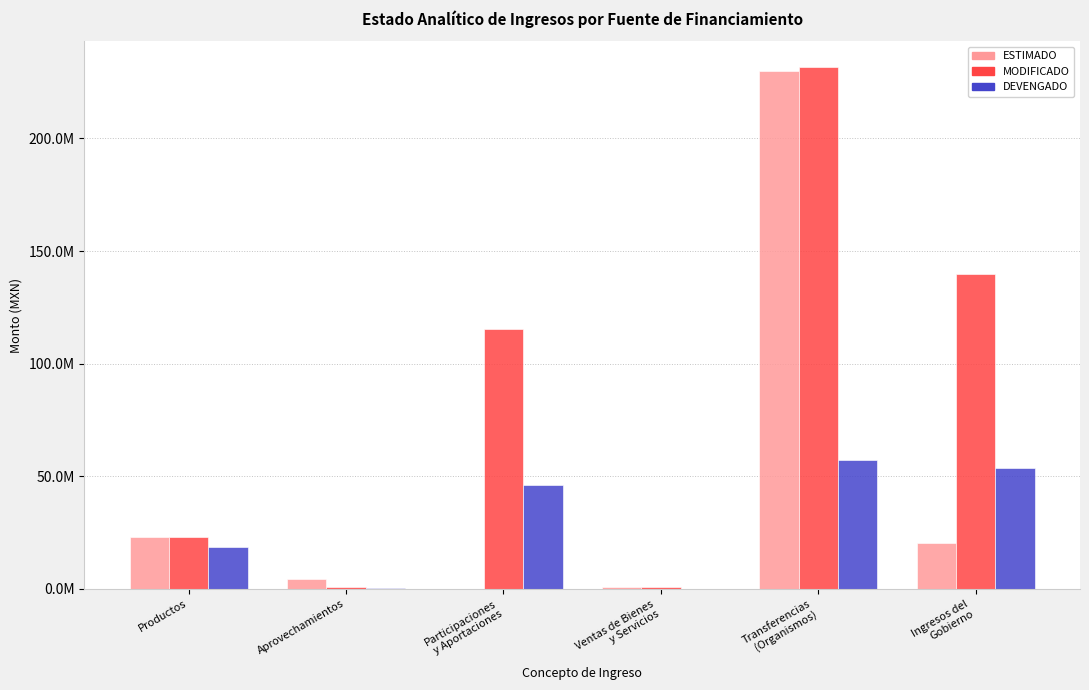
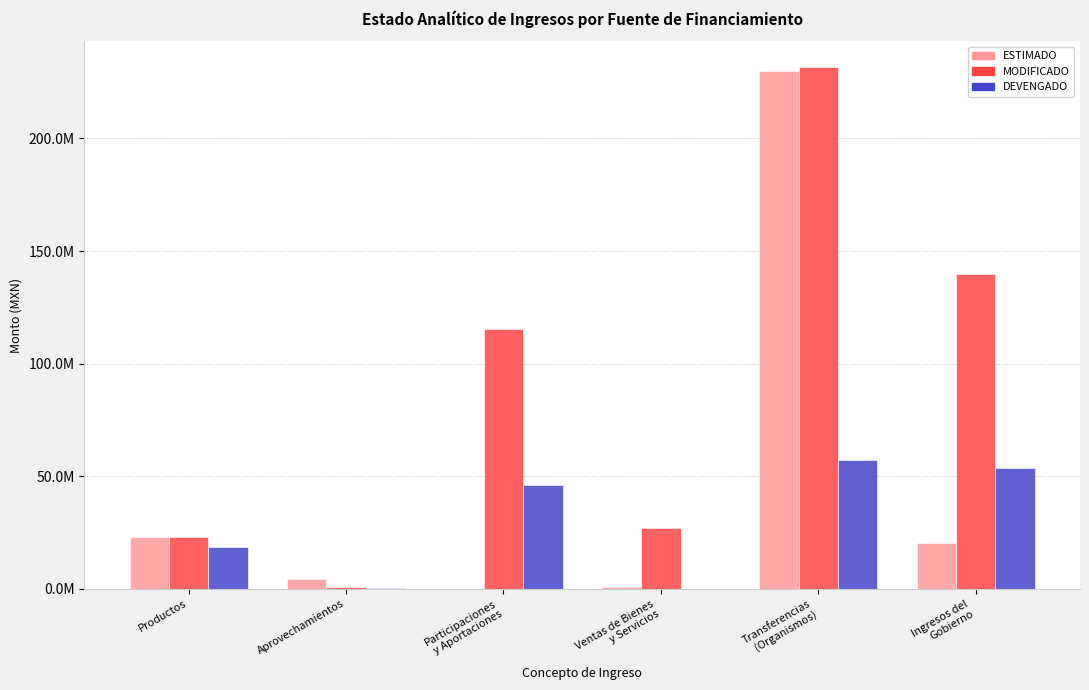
MODIFICADO, Ventas de Bienes y Servicios: 1000000 -> 27000000
